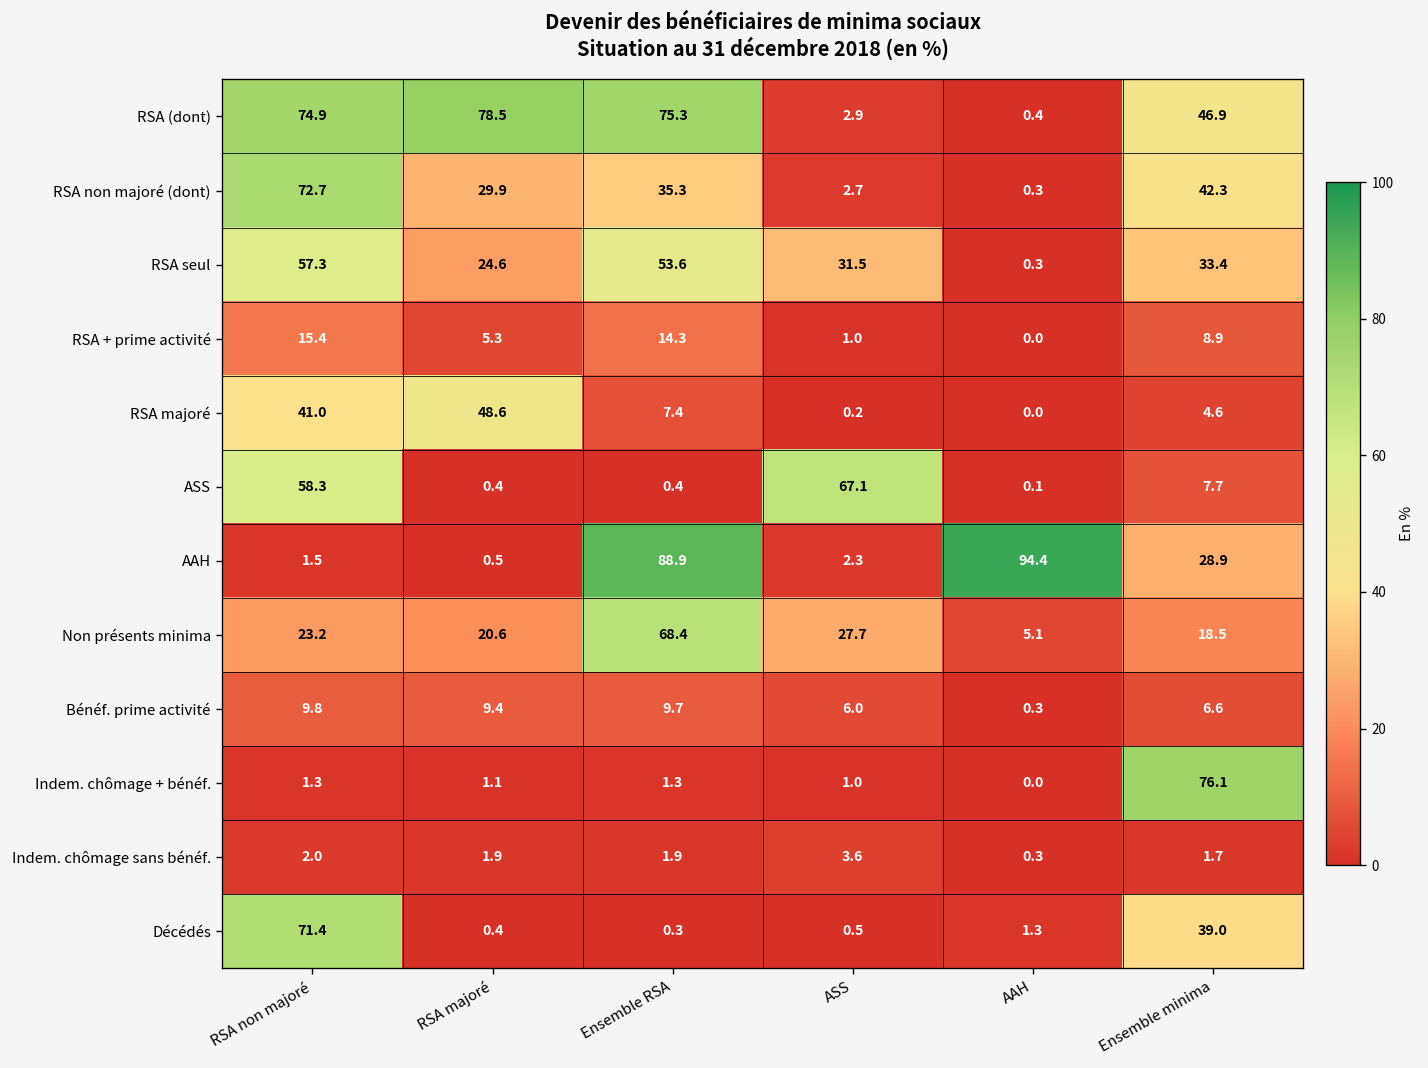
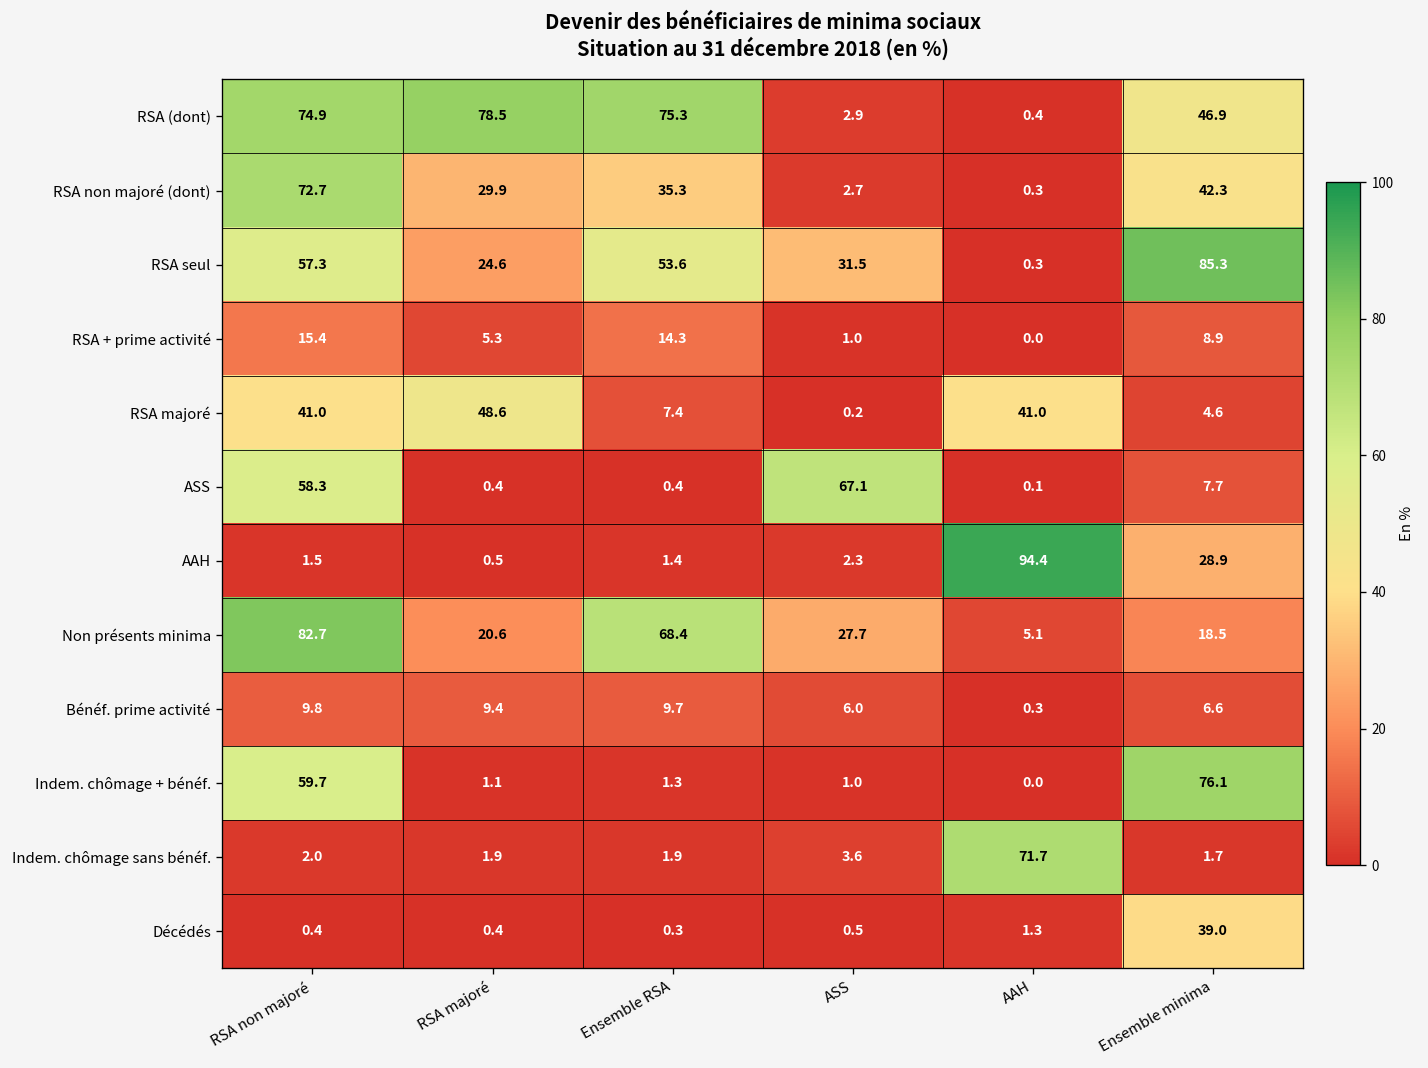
RSA seul, Ensemble minima: 33.4 -> 85.3
RSA majoré, AAH: 0.0 -> 41.0
AAH, Ensemble RSA: 88.9 -> 1.4
Non présents minima, RSA non majoré: 23.2 -> 82.7
Indem. chômage + bénéf., RSA non majoré: 1.3 -> 59.7
Indem. chômage sans bénéf., AAH: 0.3 -> 71.7
Décédés, RSA non majoré: 71.4 -> 0.4
